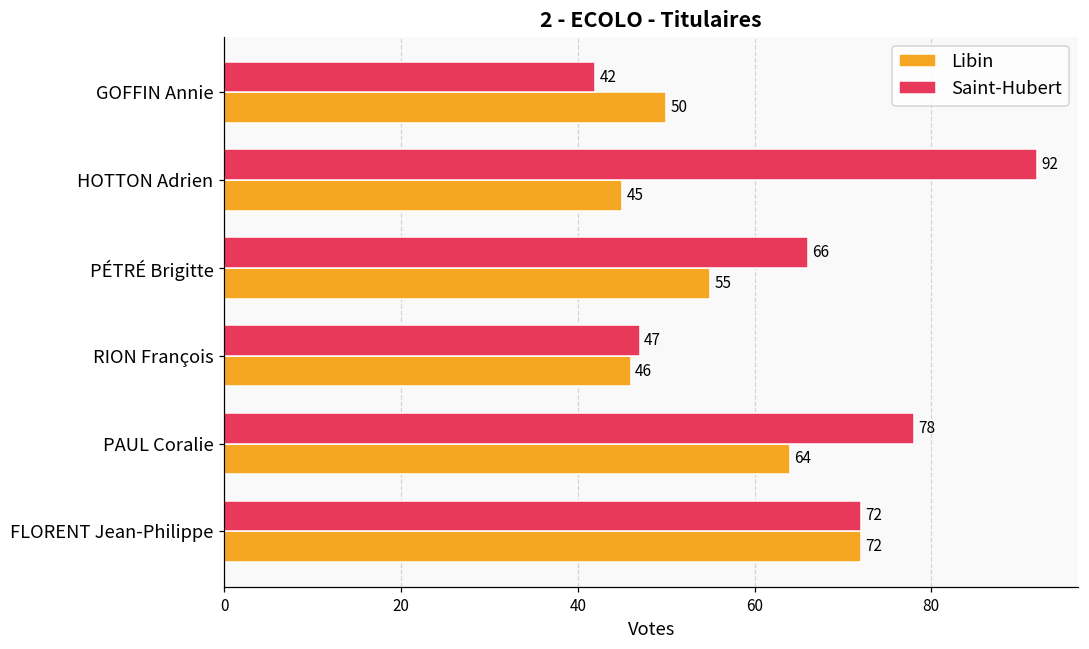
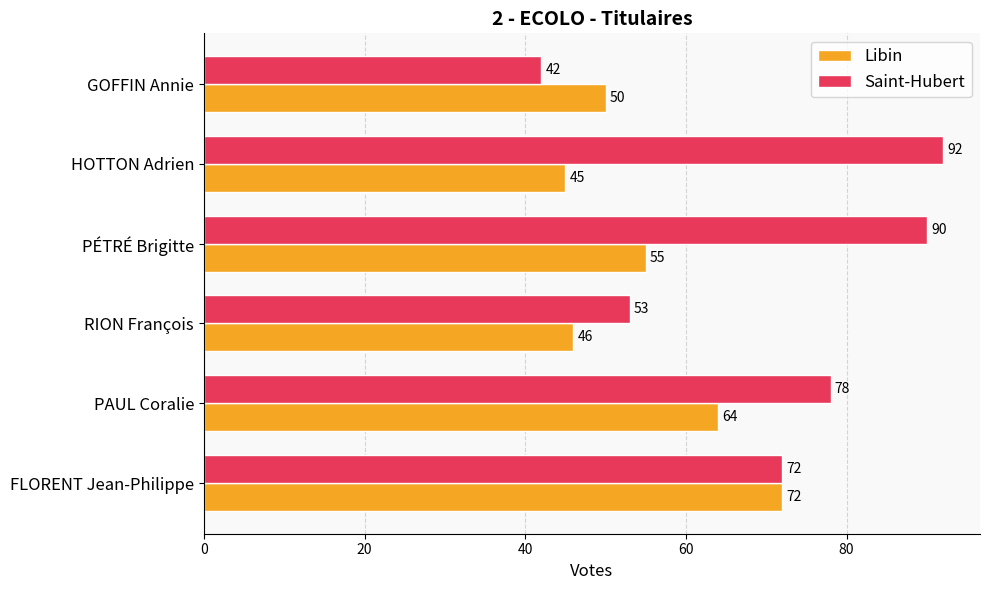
Saint-Hubert, PÉTRÉ Brigitte: 66 -> 90
Saint-Hubert, RION François: 47 -> 53
